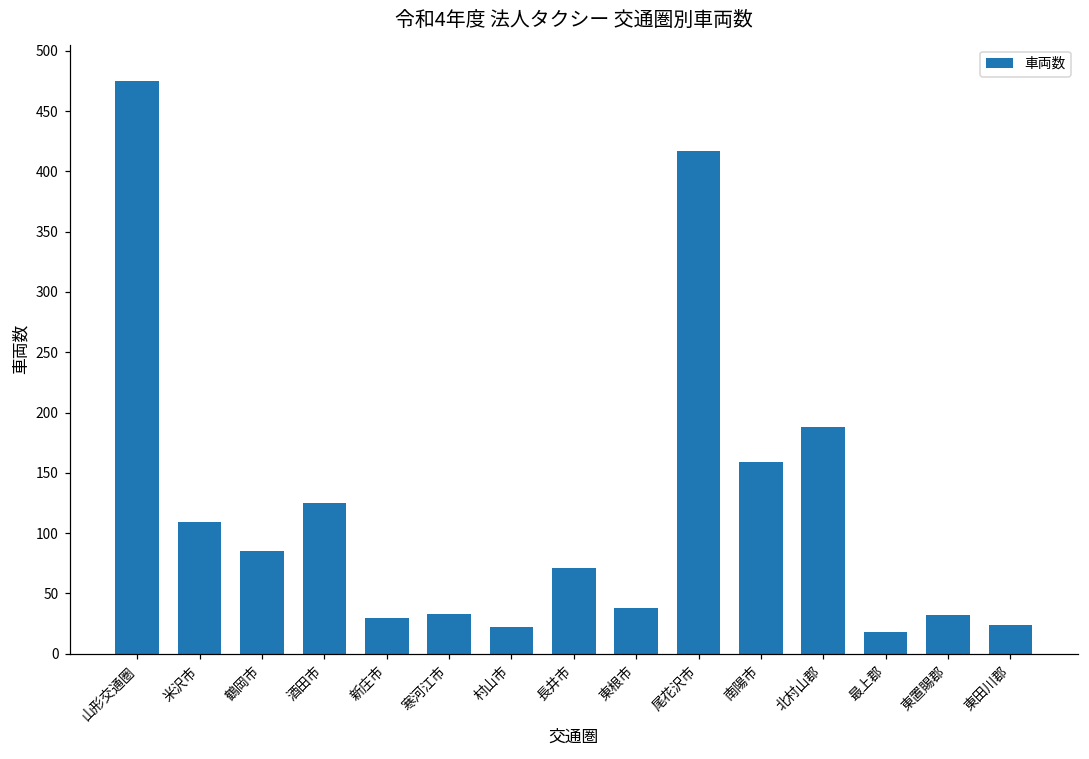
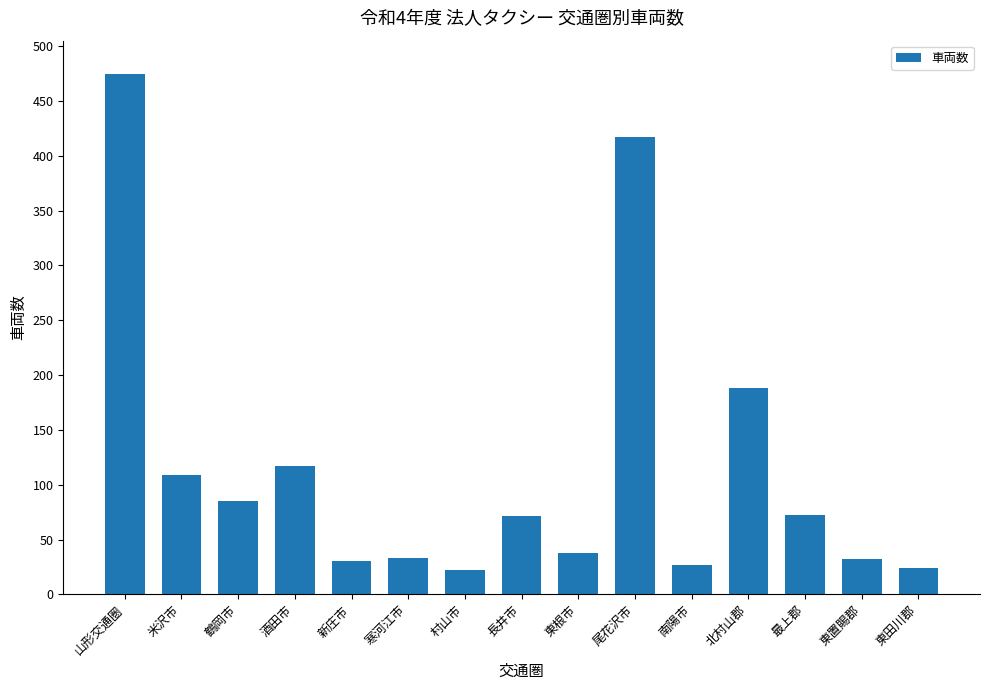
酒田市: 125 -> 117
南陽市: 159 -> 27
最上郡: 18 -> 72
